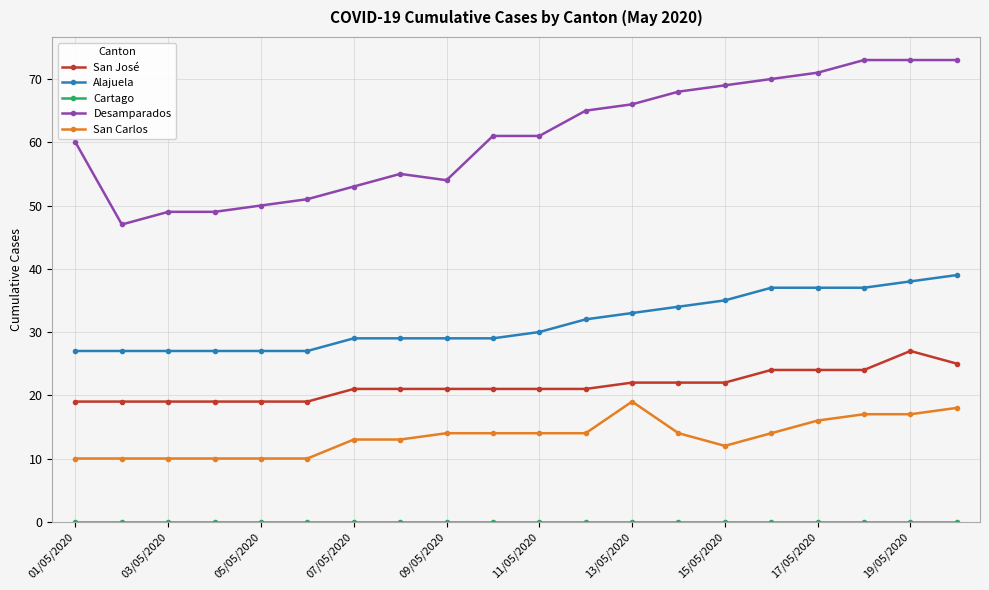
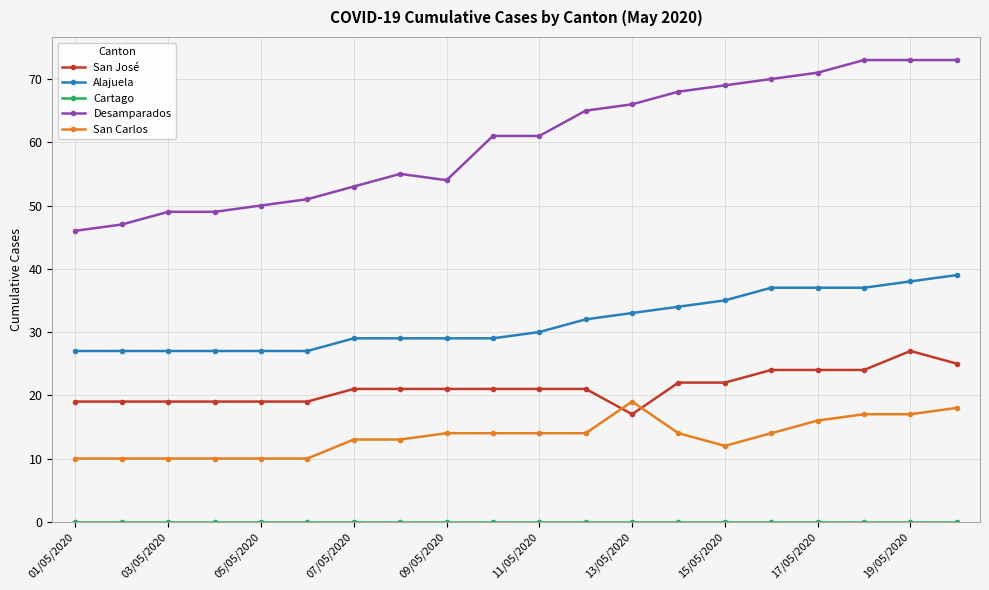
Desamparados, 01/05/2020: 60 -> 46
San José, 13/05/2020: 22 -> 17
